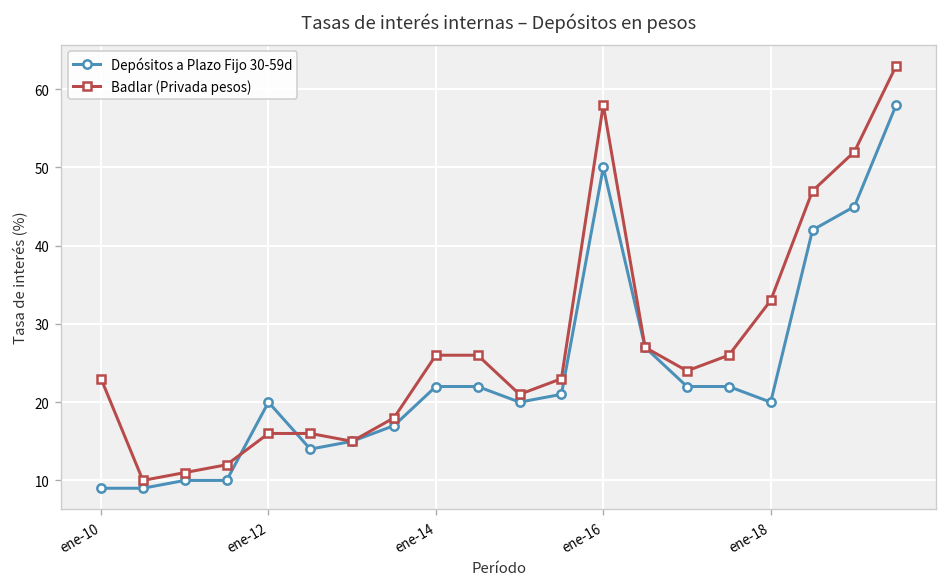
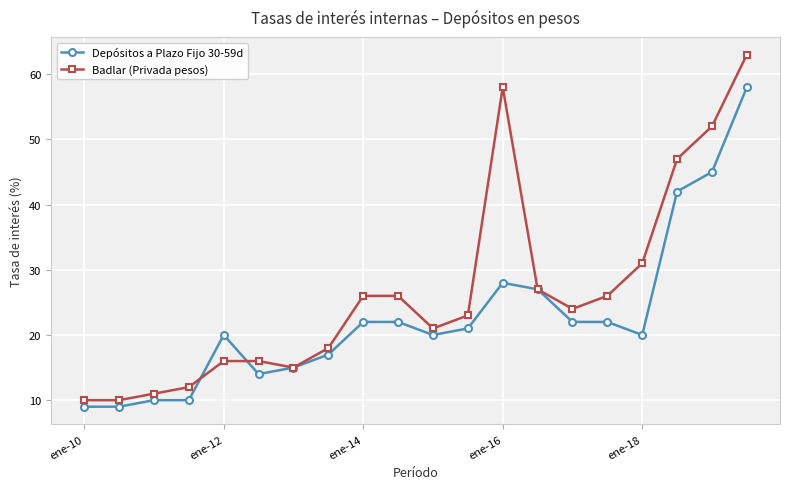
Badlar (Privada pesos), ene-10: 23 -> 10
Depósitos a Plazo Fijo 30-59d, ene-16: 50 -> 28
Badlar (Privada pesos), ene-18: 33 -> 31
